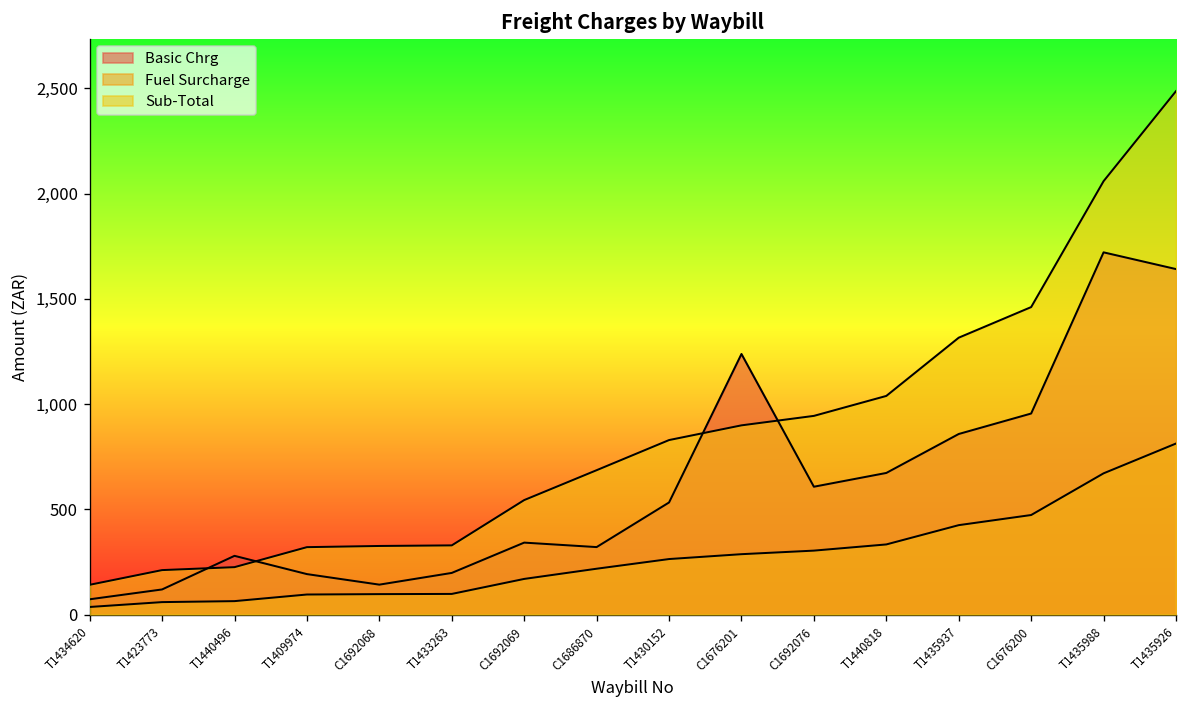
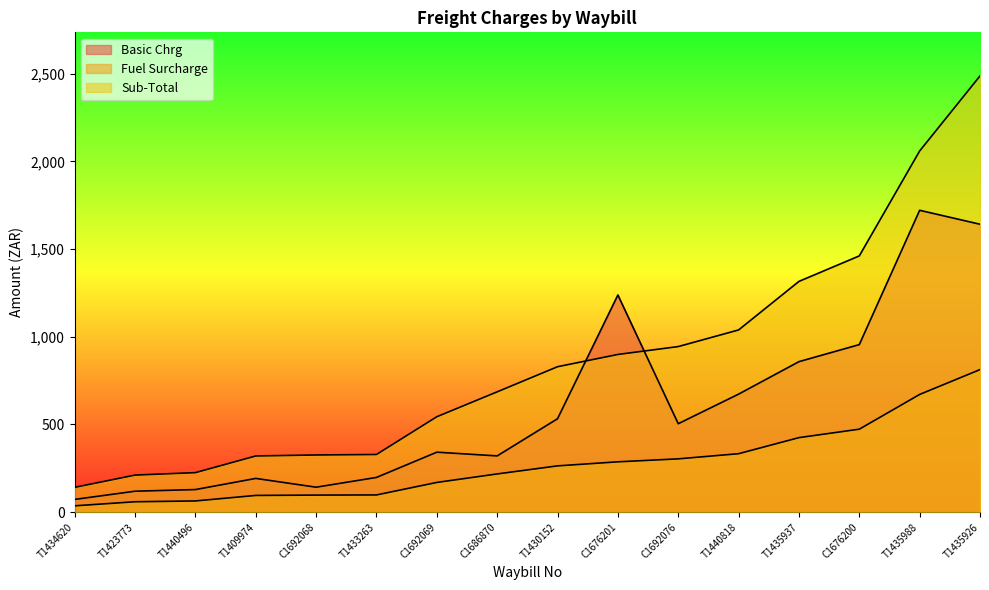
Basic Chrg, T1440496: 280 -> 130
Basic Chrg, C1692076: 610 -> 500
